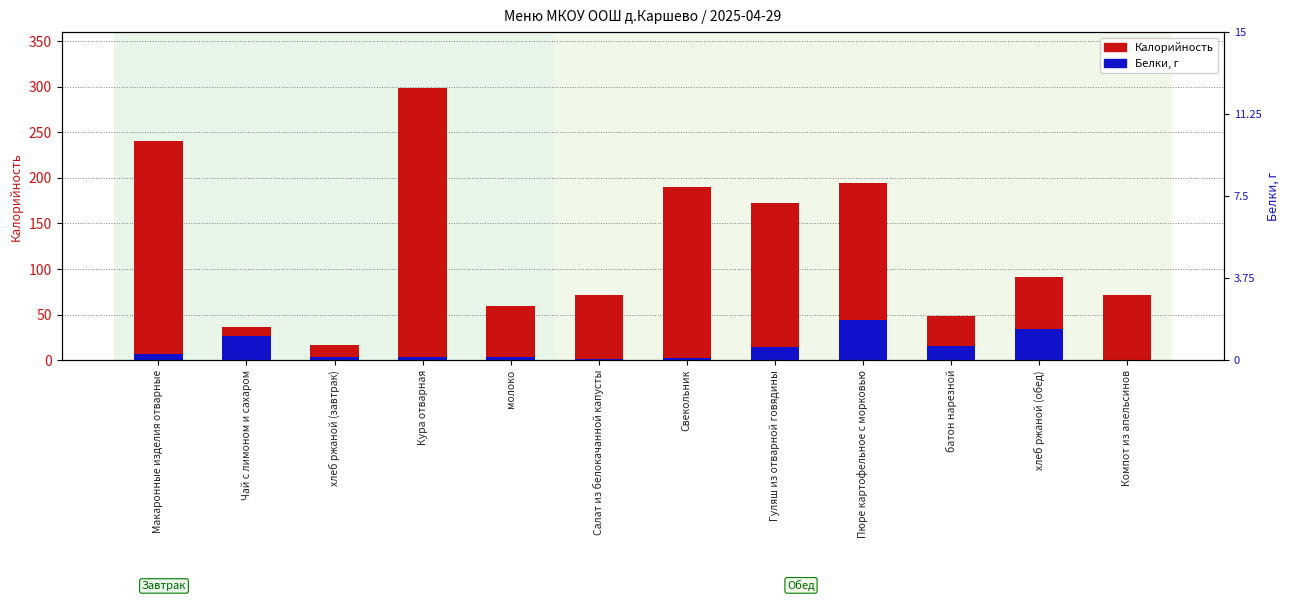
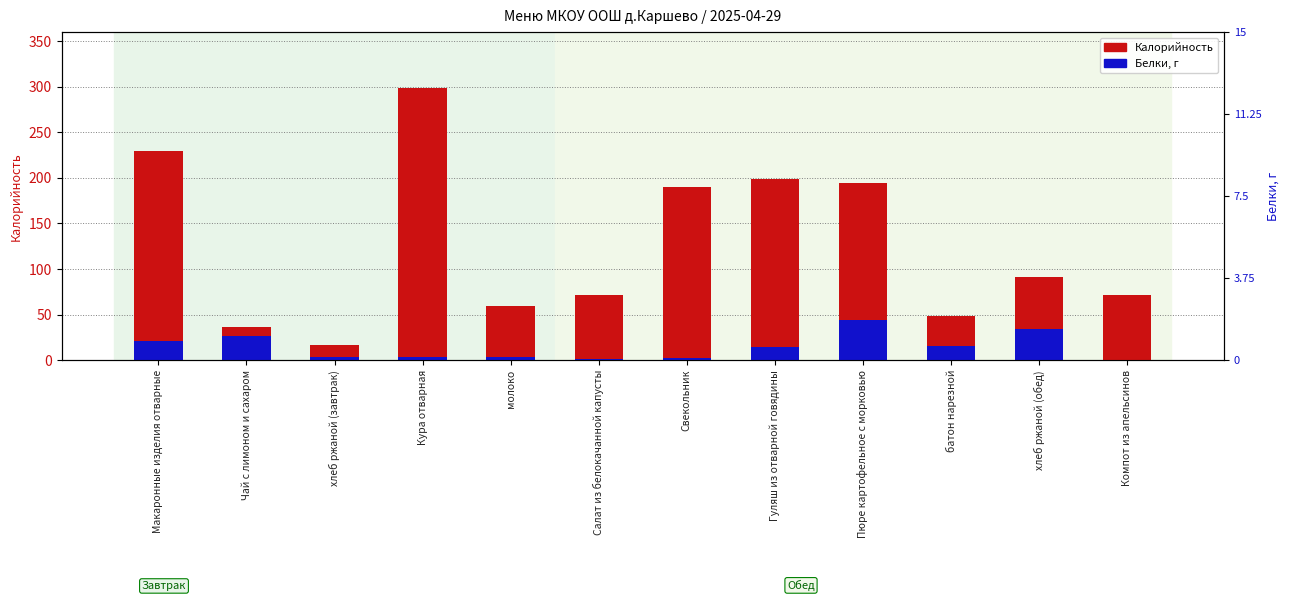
Калорийность, Макаронные изделия отварные: 240 -> 230
Белки, г, Макаронные изделия отварные: 10 -> 20
Калорийность, Гуляш из отварной говядины: 170 -> 200
